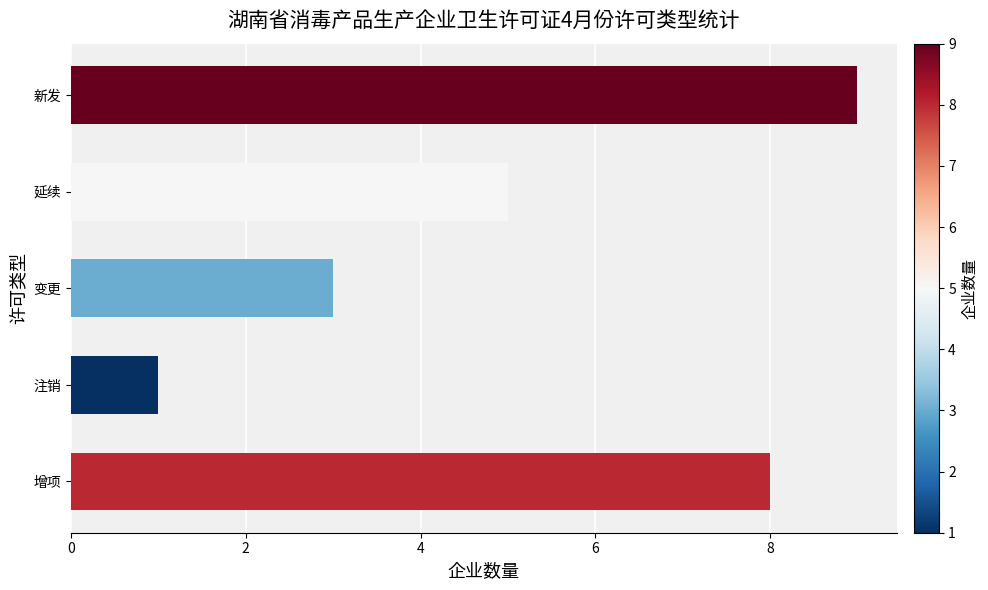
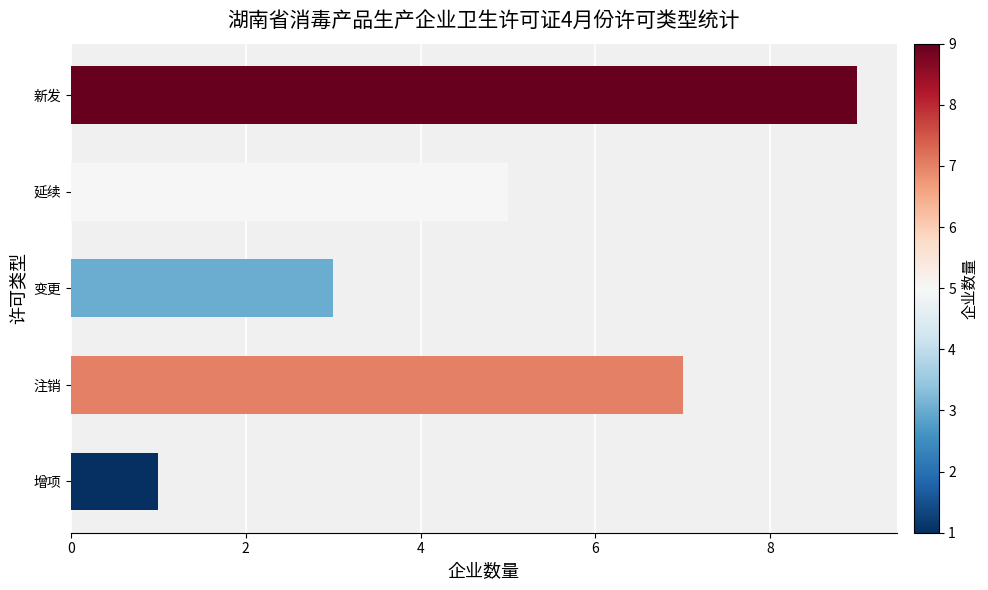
注销: 1 -> 7
增项: 8 -> 1
